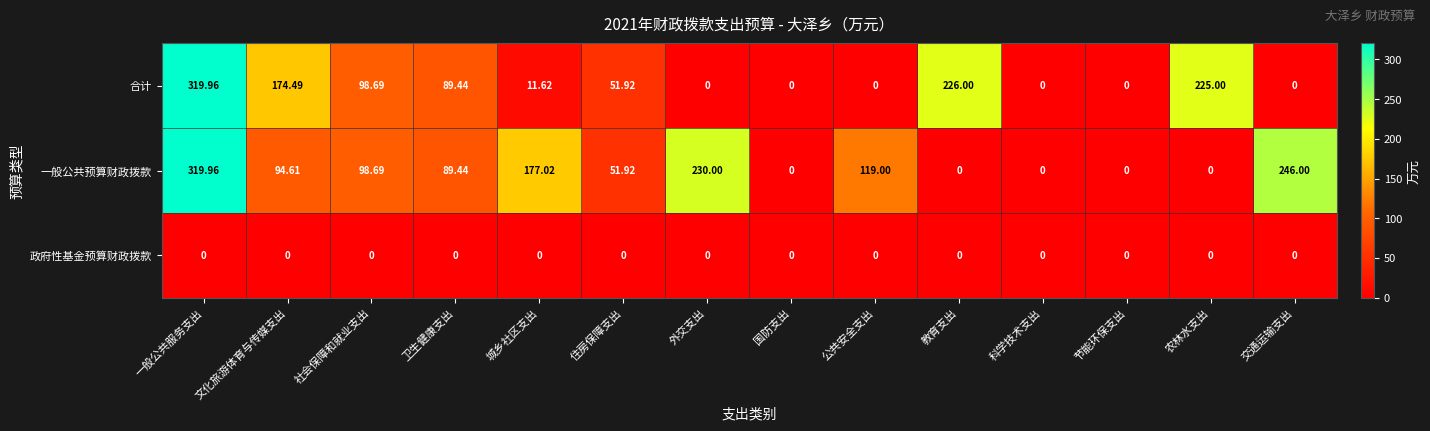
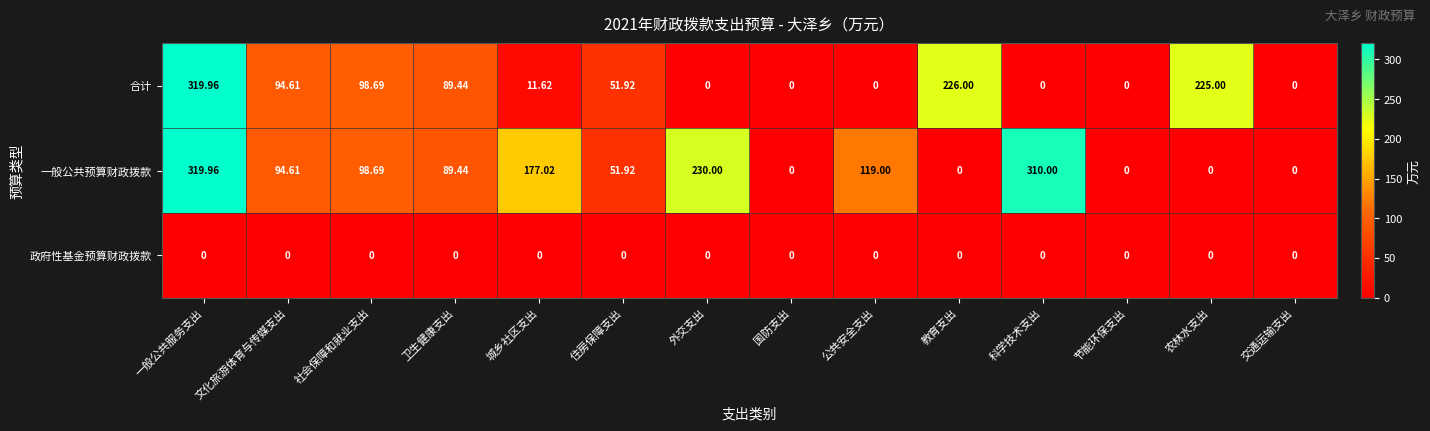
合计, 文化旅游体育与传媒支出: 174.49 -> 94.61
一般公共预算财政拨款, 科学技术支出: 0 -> 310.00
一般公共预算财政拨款, 交通运输支出: 246.00 -> 0
